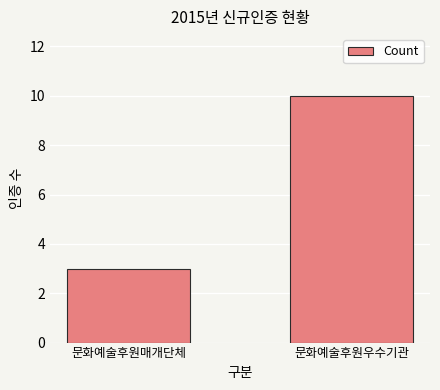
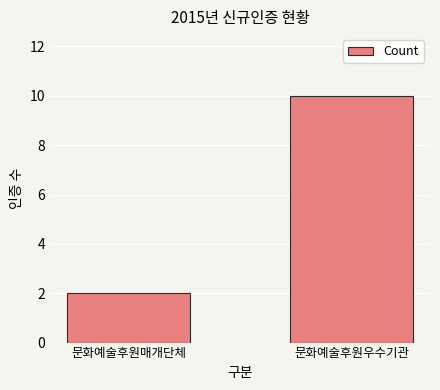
문화예술후원매개단체: 3 -> 2
